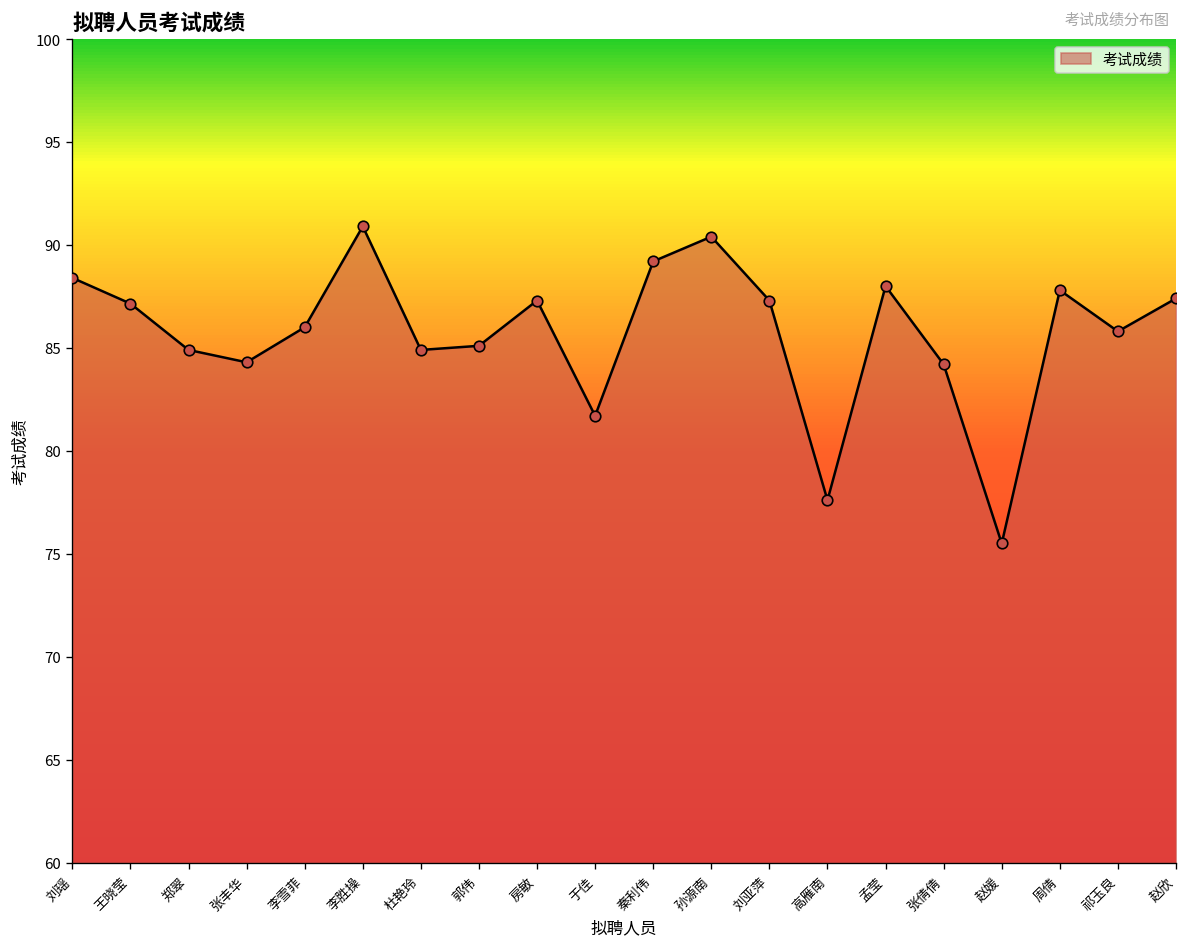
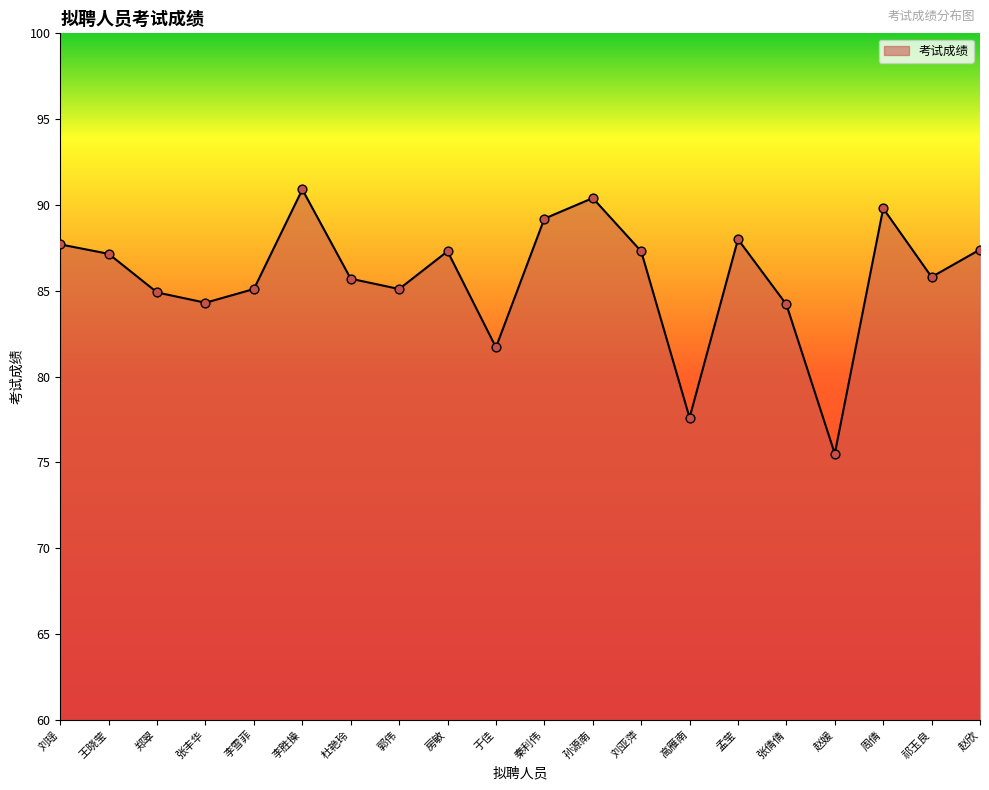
刘瑶: 88.4 -> 87.7
李雪菲: 86.0 -> 85.1
杜艳玲: 84.9 -> 85.7
周倩: 87.8 -> 89.8
